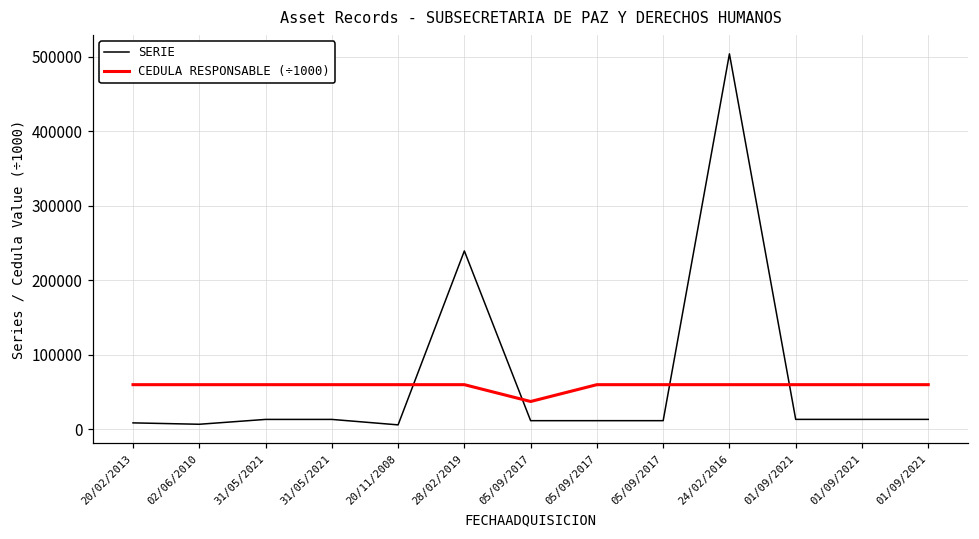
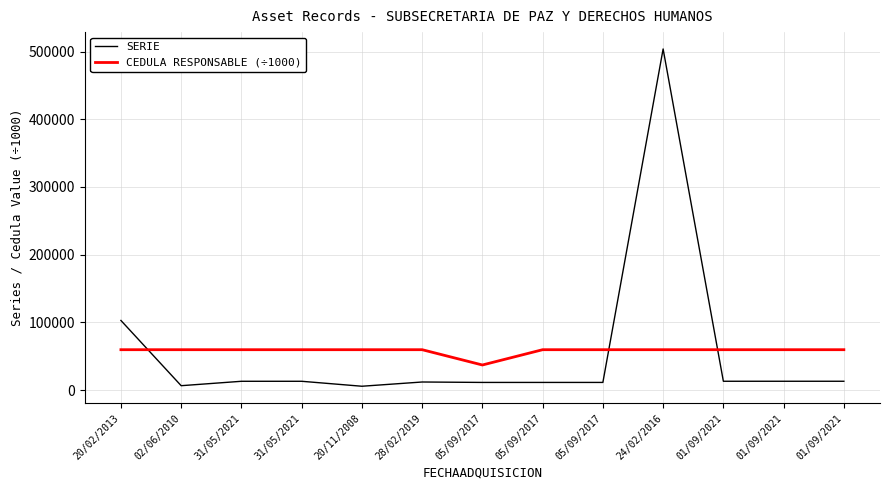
SERIE, 20/02/2013: 10000 -> 100000
SERIE, 28/02/2019: 240000 -> 10000
